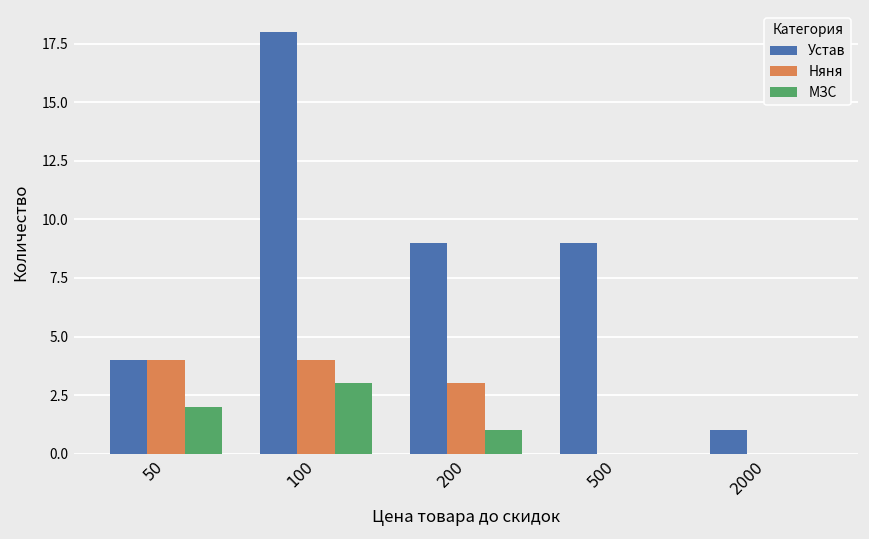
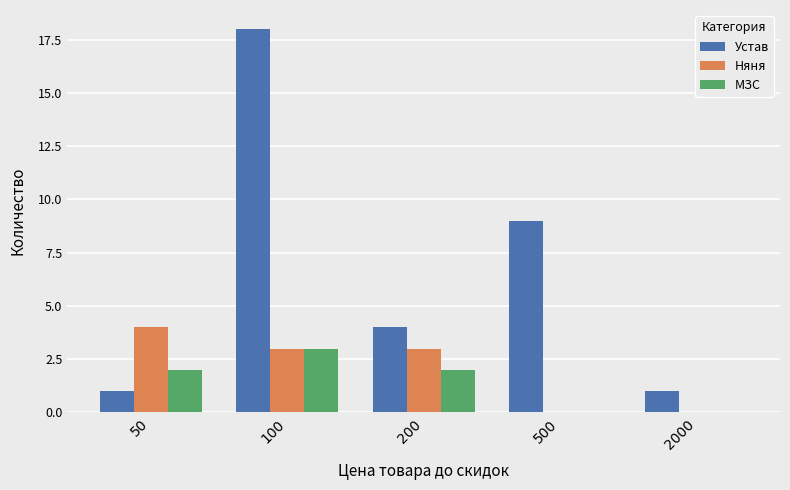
Устав, 50: 4 -> 1
Няня, 100: 4 -> 3
Устав, 200: 9 -> 4
МЗС, 200: 1 -> 2
